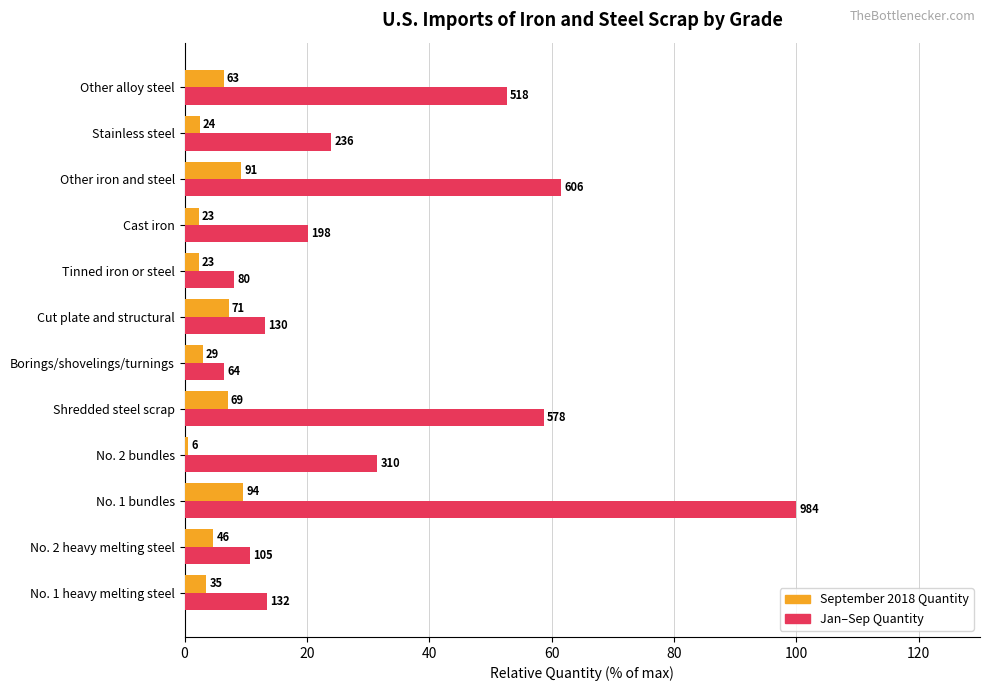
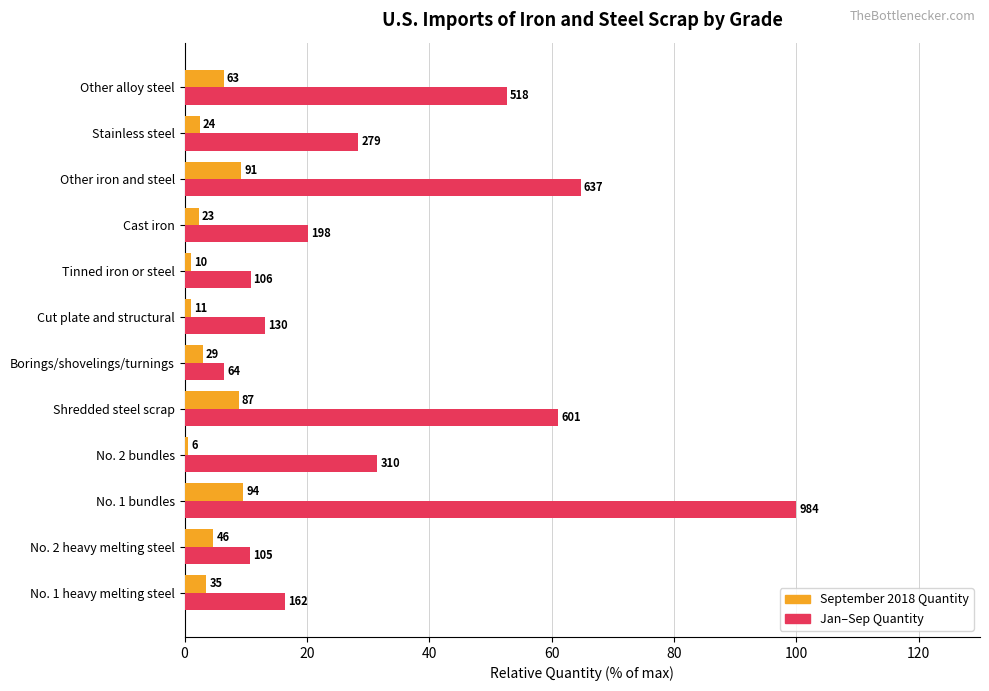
Jan–Sep Quantity, Stainless steel: 236 -> 279
Jan–Sep Quantity, Other iron and steel: 606 -> 637
September 2018 Quantity, Tinned iron or steel: 23 -> 10
Jan–Sep Quantity, Tinned iron or steel: 80 -> 106
September 2018 Quantity, Cut plate and structural: 71 -> 11
September 2018 Quantity, Shredded steel scrap: 69 -> 87
Jan–Sep Quantity, Shredded steel scrap: 578 -> 601
Jan–Sep Quantity, No. 1 heavy melting steel: 132 -> 162
